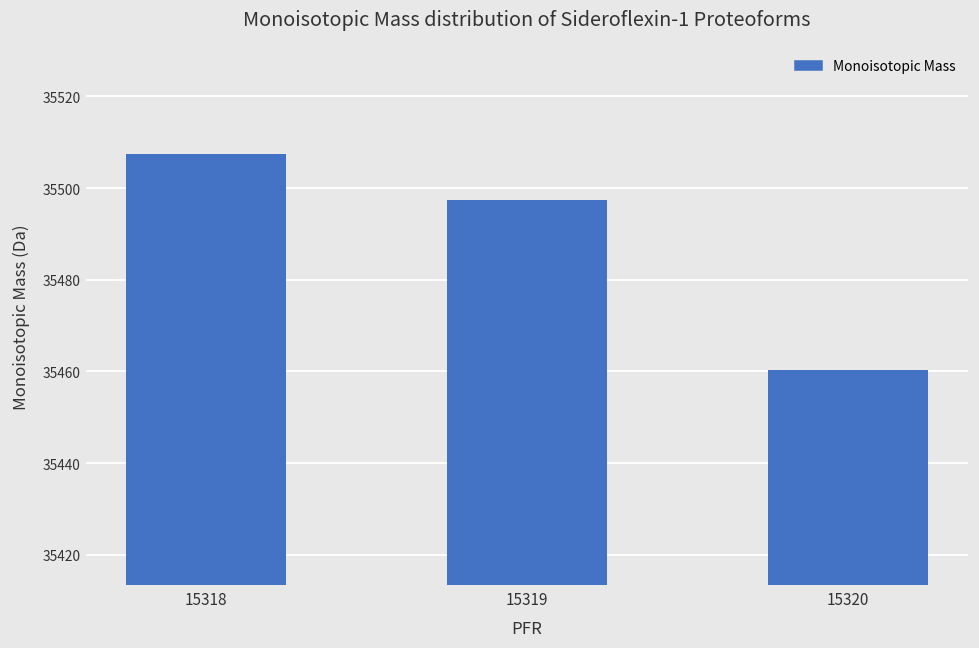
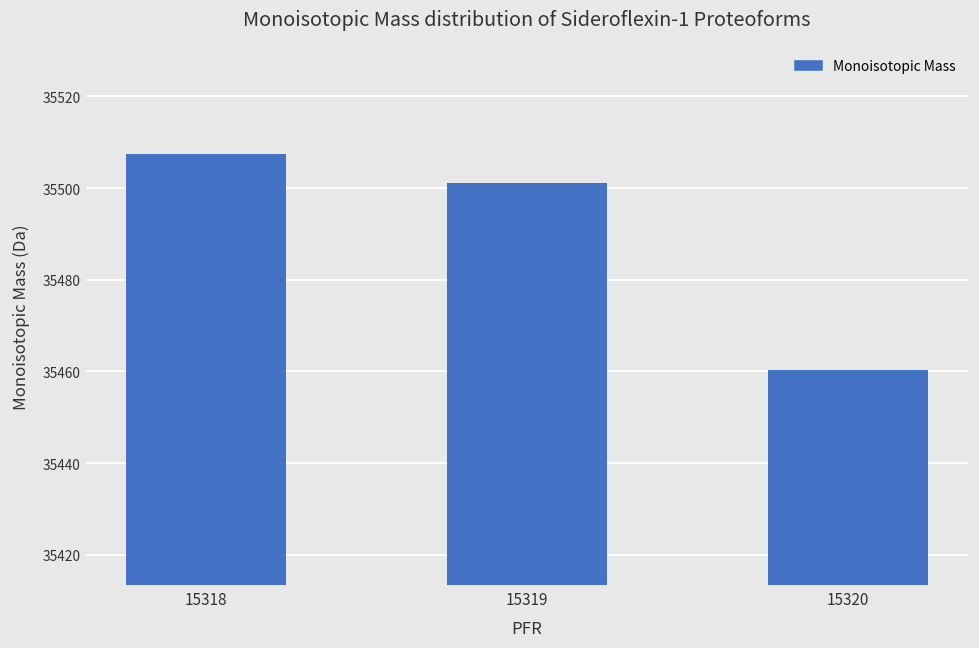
15319: 35497 -> 35501
